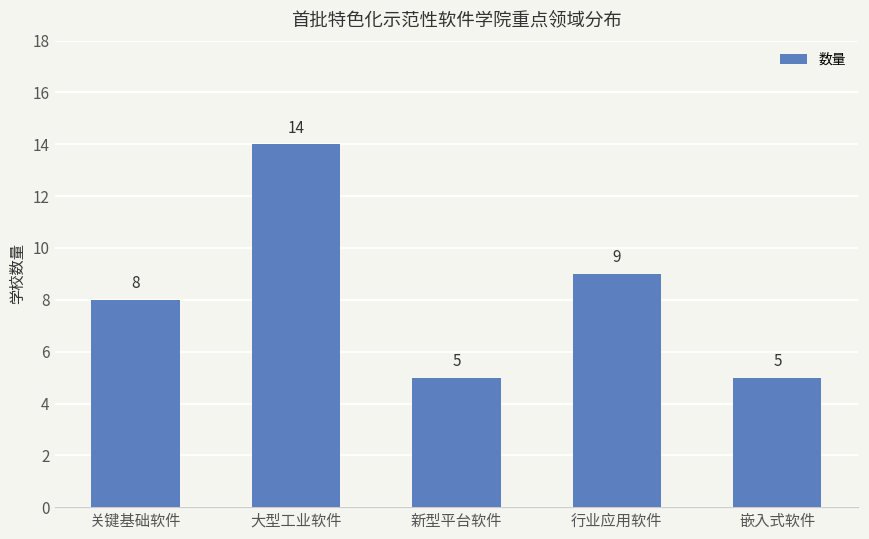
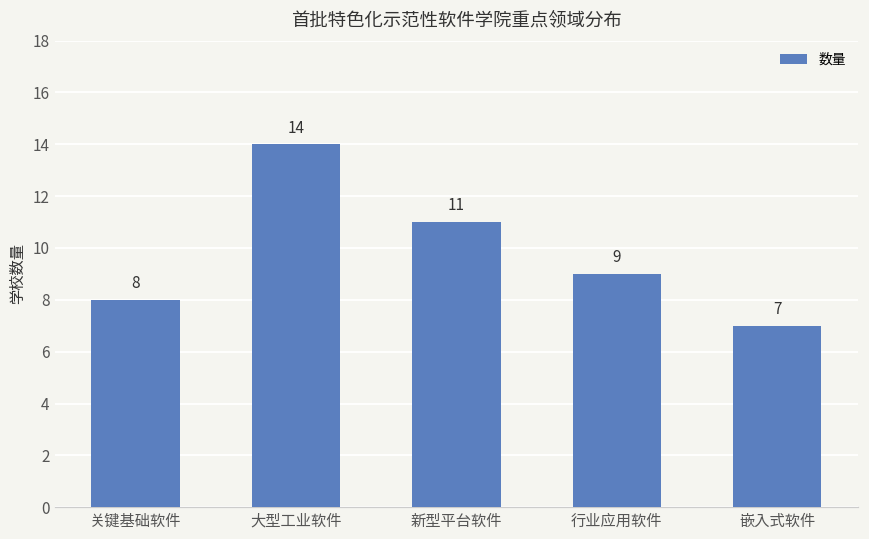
新型平台软件: 5 -> 11
嵌入式软件: 5 -> 7
